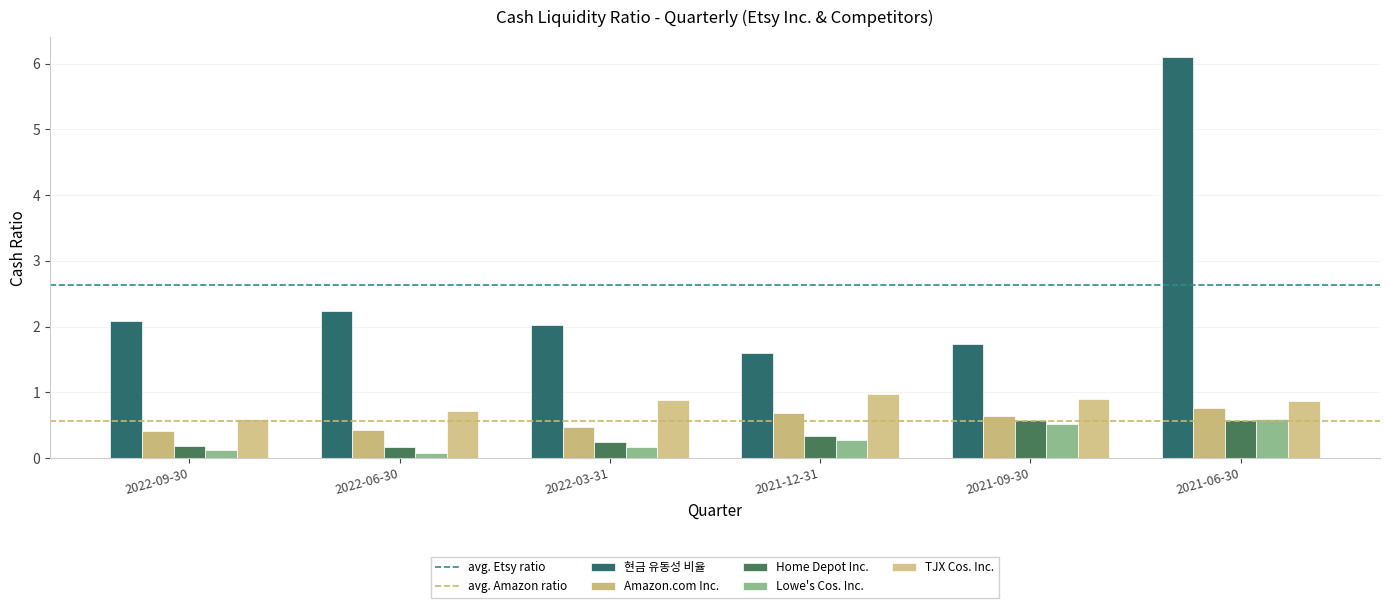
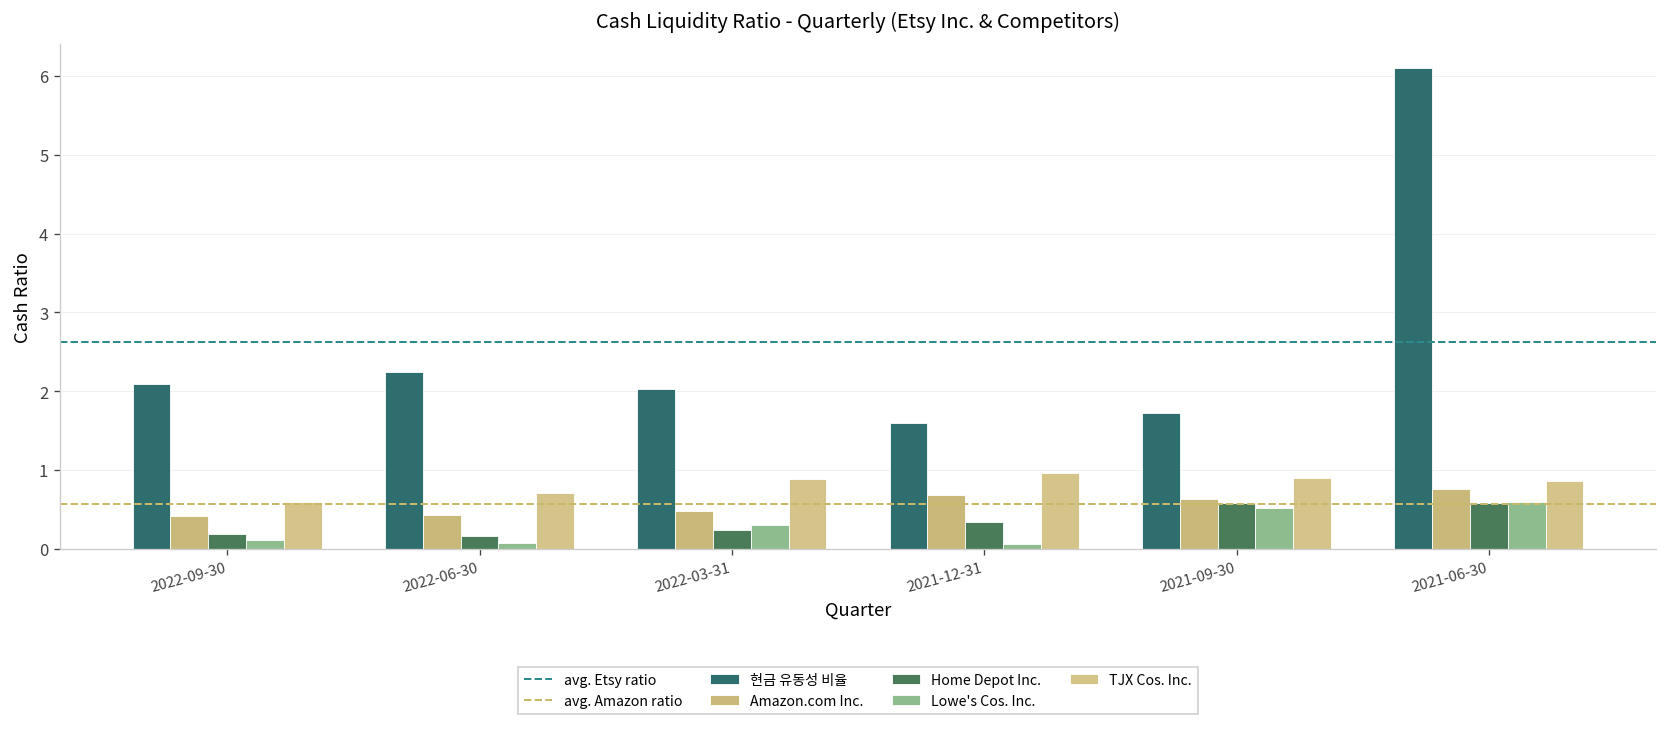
Lowe's Cos. Inc., 2022-03-31: 0.2 -> 0.3
Lowe's Cos. Inc., 2021-12-31: 0.3 -> 0.1
